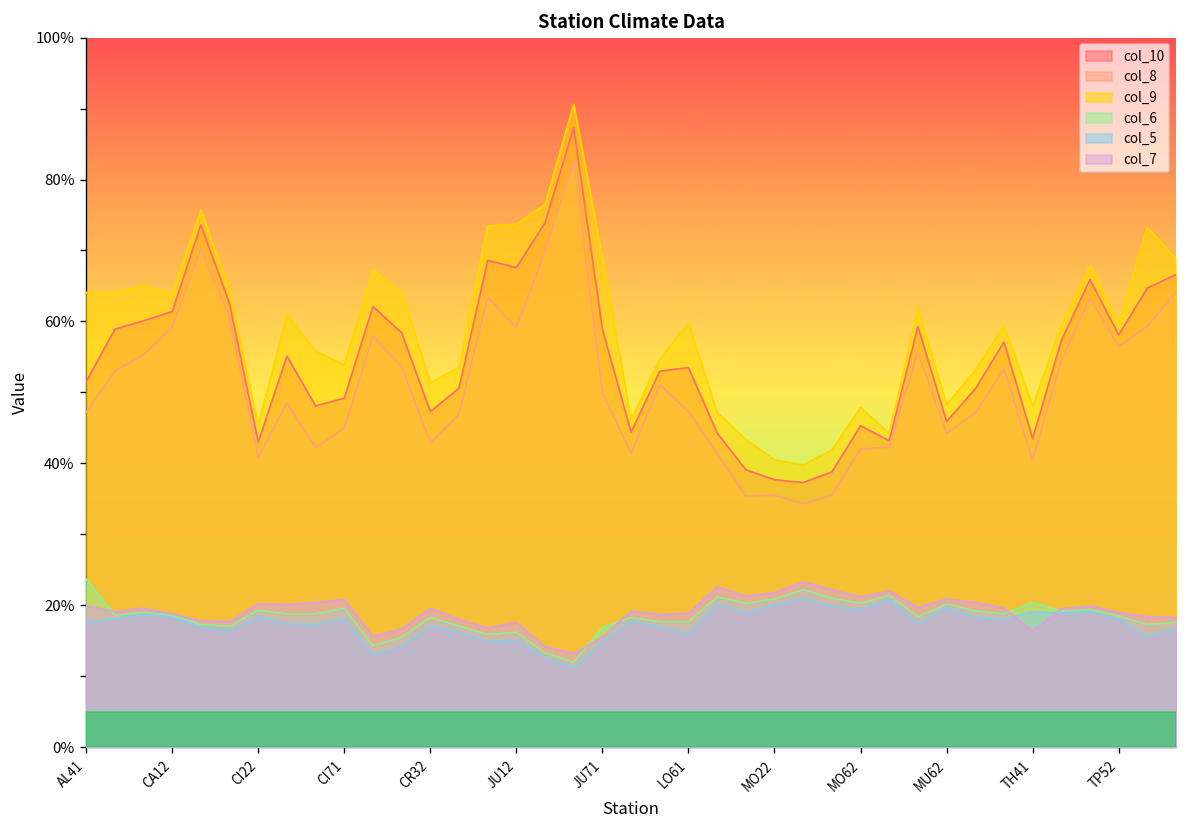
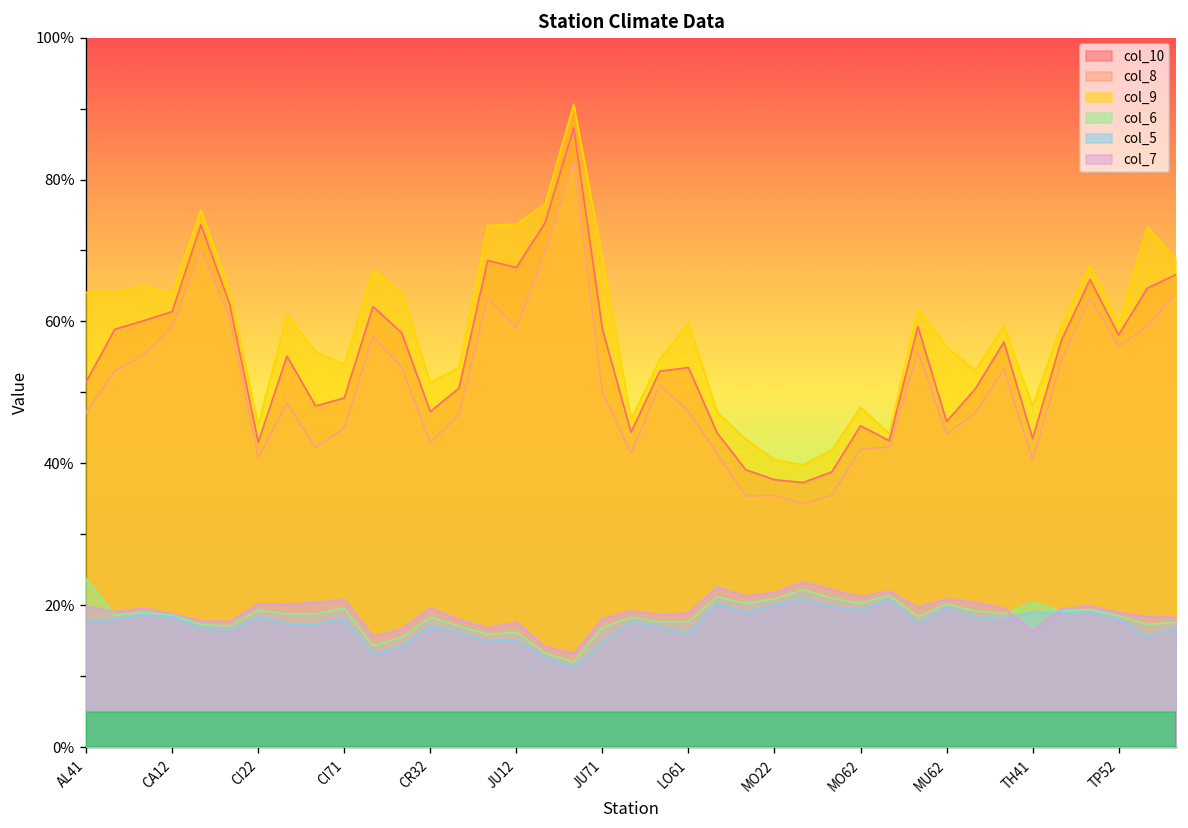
col_7, JU71: 16% -> 18%
col_9, MU62: 48% -> 56%
